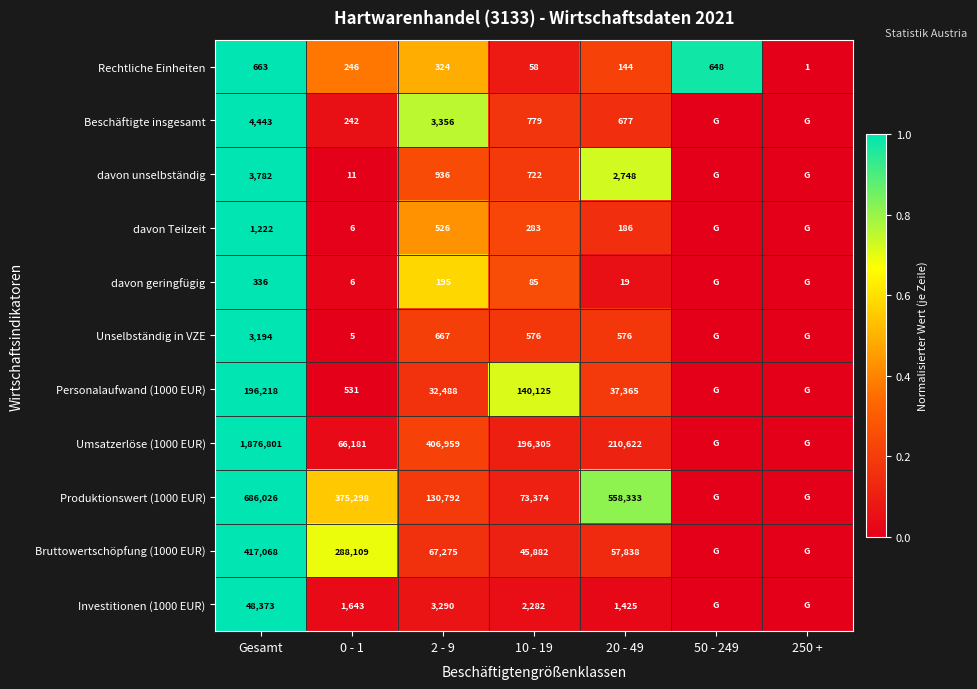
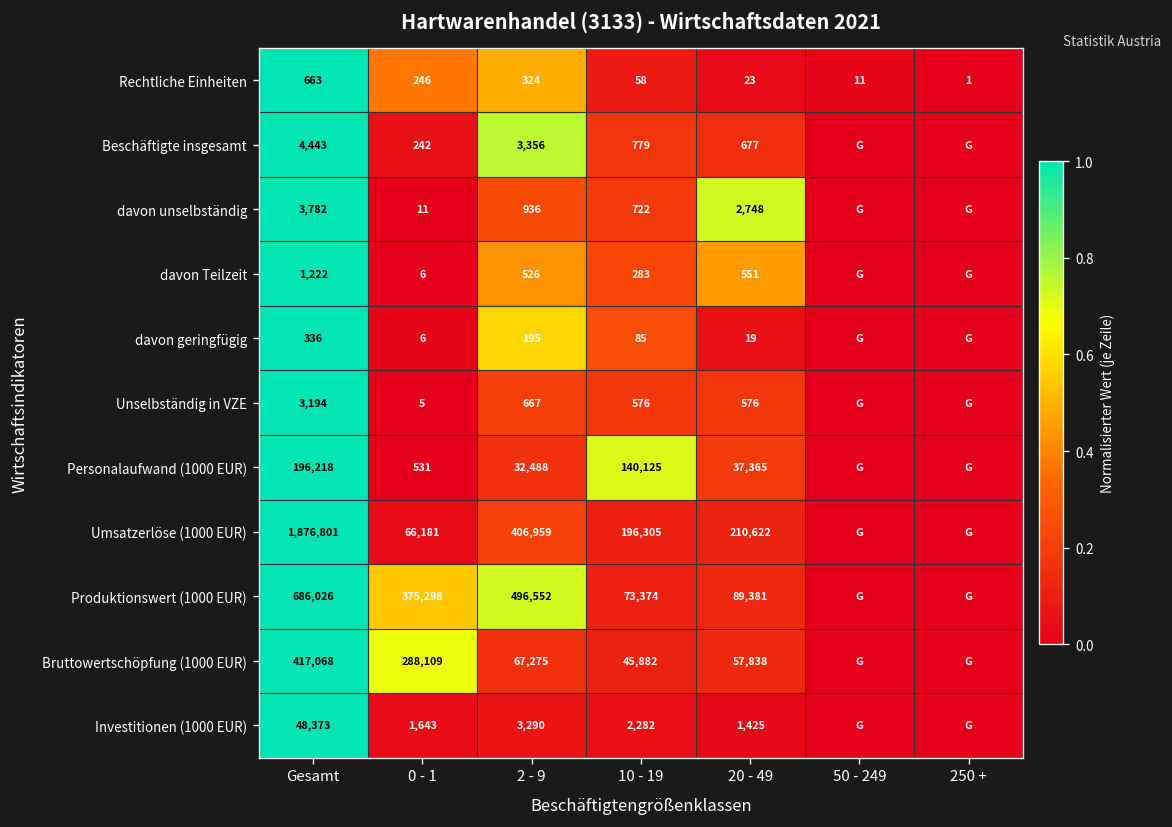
Rechtliche Einheiten, 20 - 49: 144 -> 23
Rechtliche Einheiten, 50 - 249: 648 -> 11
davon Teilzeit, 20 - 49: 186 -> 551
Produktionswert (1000 EUR), 2 - 9: 130,792 -> 496,552
Produktionswert (1000 EUR), 20 - 49: 558,333 -> 89,381
